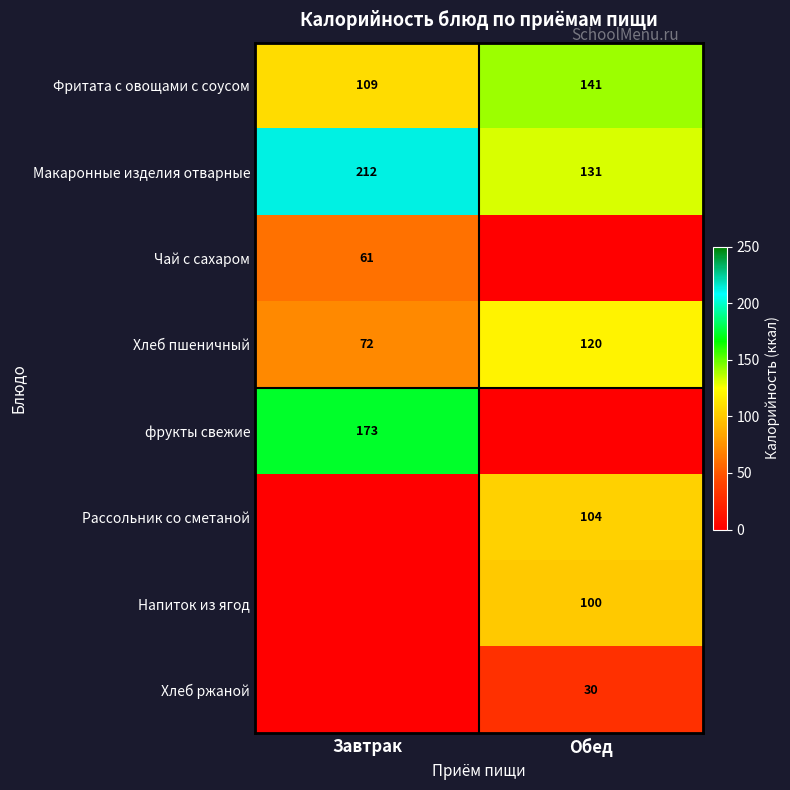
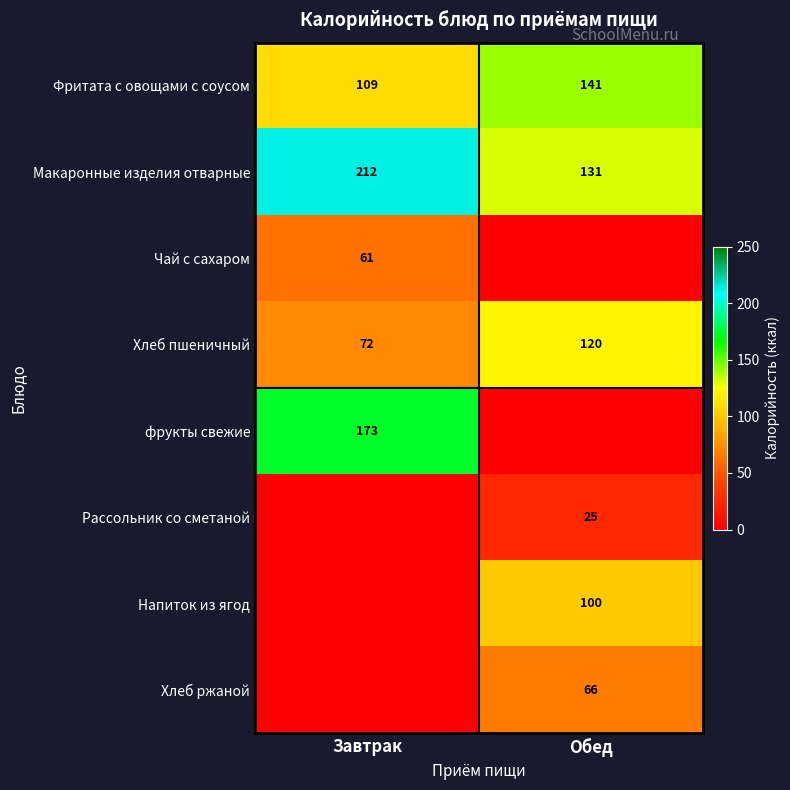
Рассольник со сметаной, Обед: 104 -> 25
Хлеб ржаной, Обед: 30 -> 66
